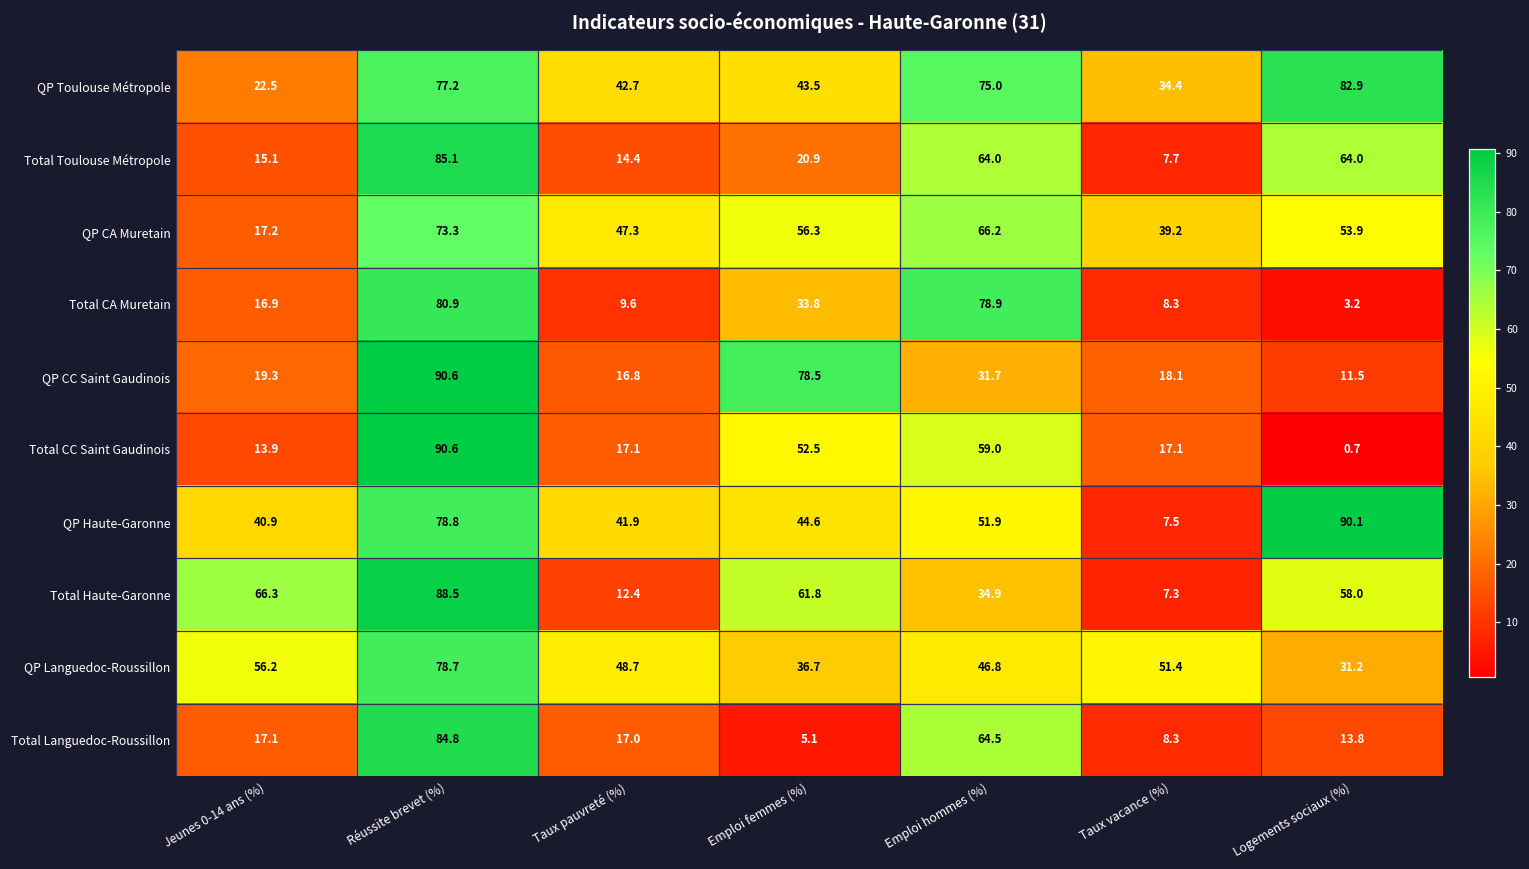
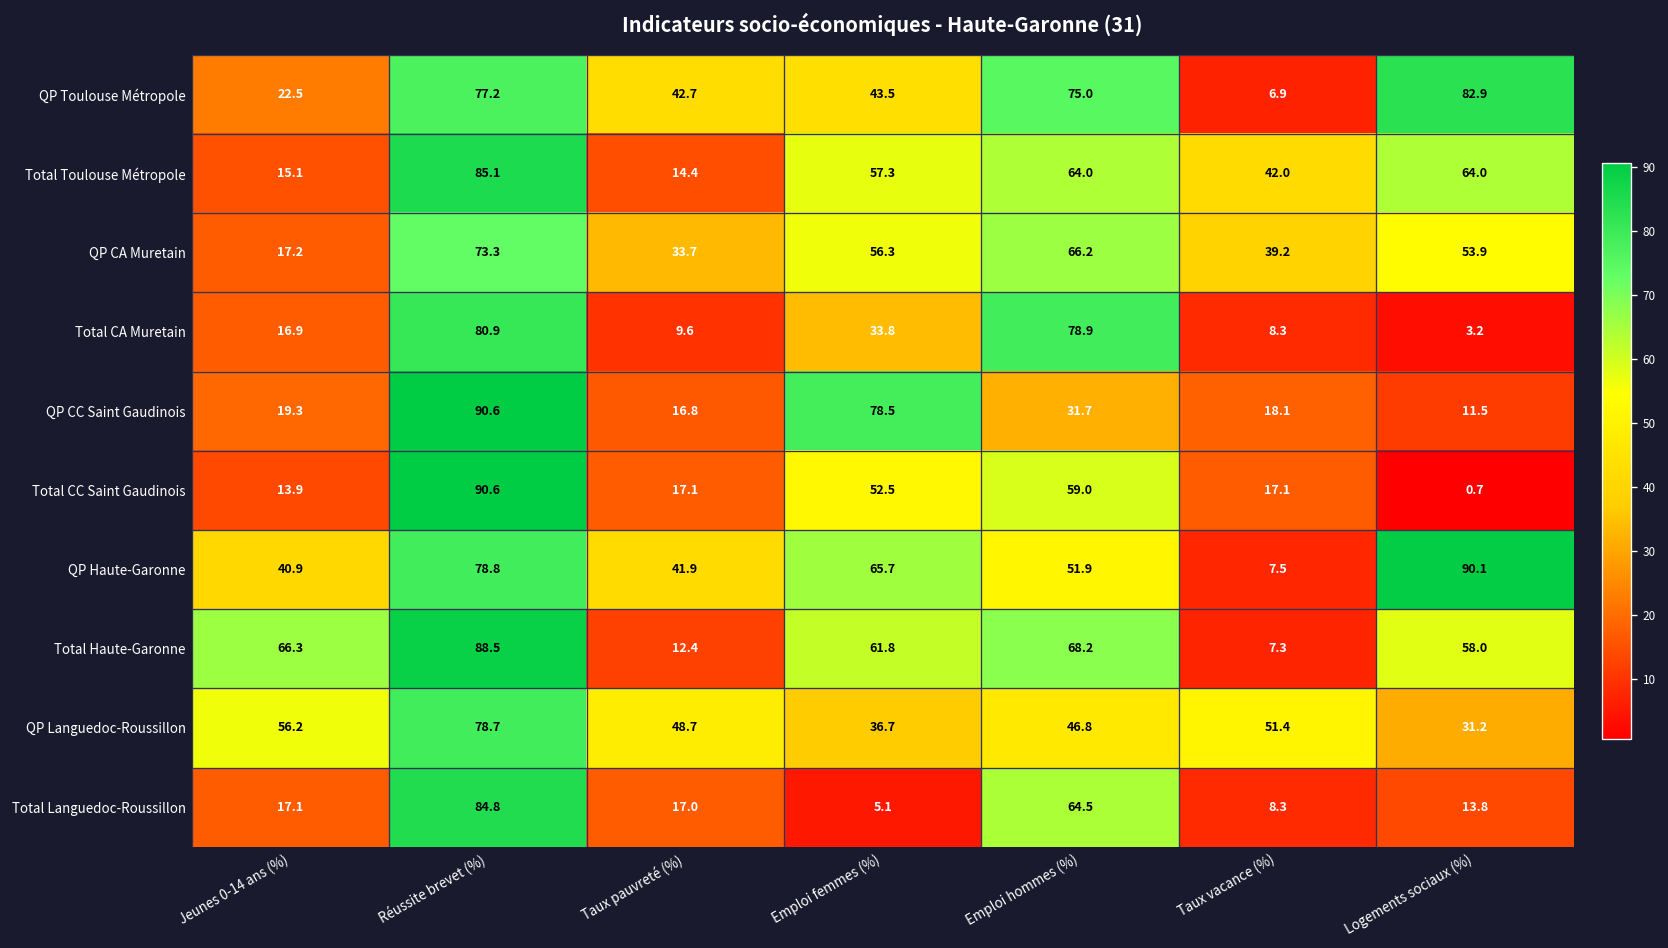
QP Toulouse Métropole, Taux vacance (%): 34.4 -> 6.9
Total Toulouse Métropole, Emploi femmes (%): 20.9 -> 57.3
Total Toulouse Métropole, Taux vacance (%): 7.7 -> 42.0
QP CA Muretain, Taux pauvreté (%): 47.3 -> 33.7
QP Haute-Garonne, Emploi femmes (%): 44.6 -> 65.7
Total Haute-Garonne, Emploi hommes (%): 34.9 -> 68.2
